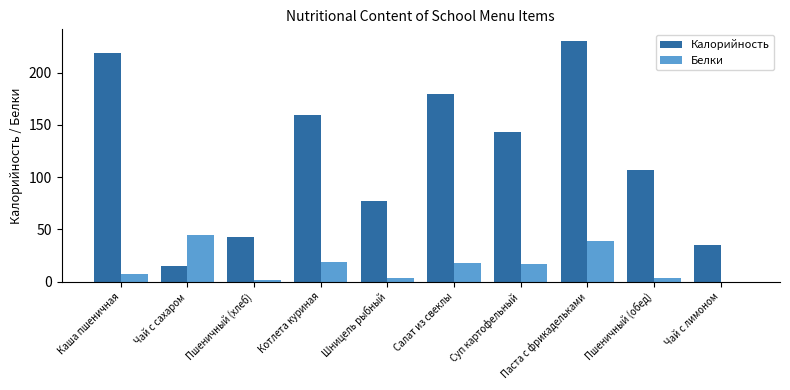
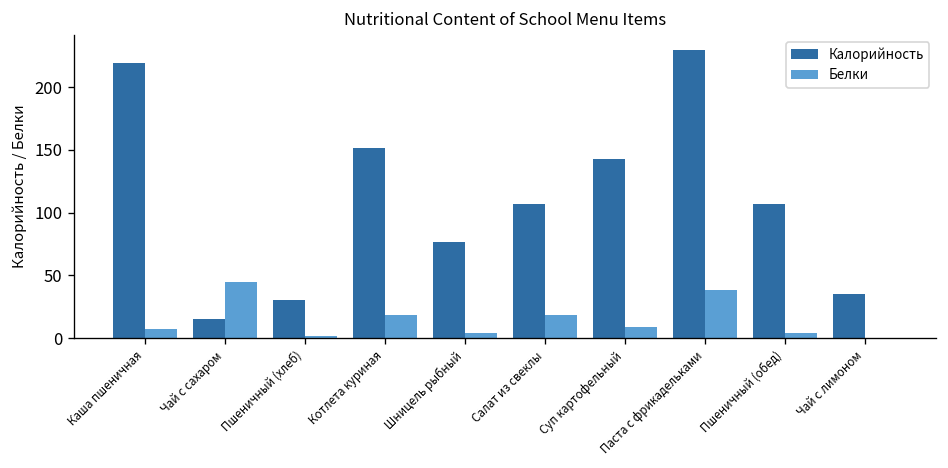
Калорийность, Пшеничный (хлеб): 43 -> 30
Калорийность, Котлета куриная: 159 -> 151
Калорийность, Салат из свеклы: 180 -> 107
Белки, Суп картофельный: 17 -> 8
